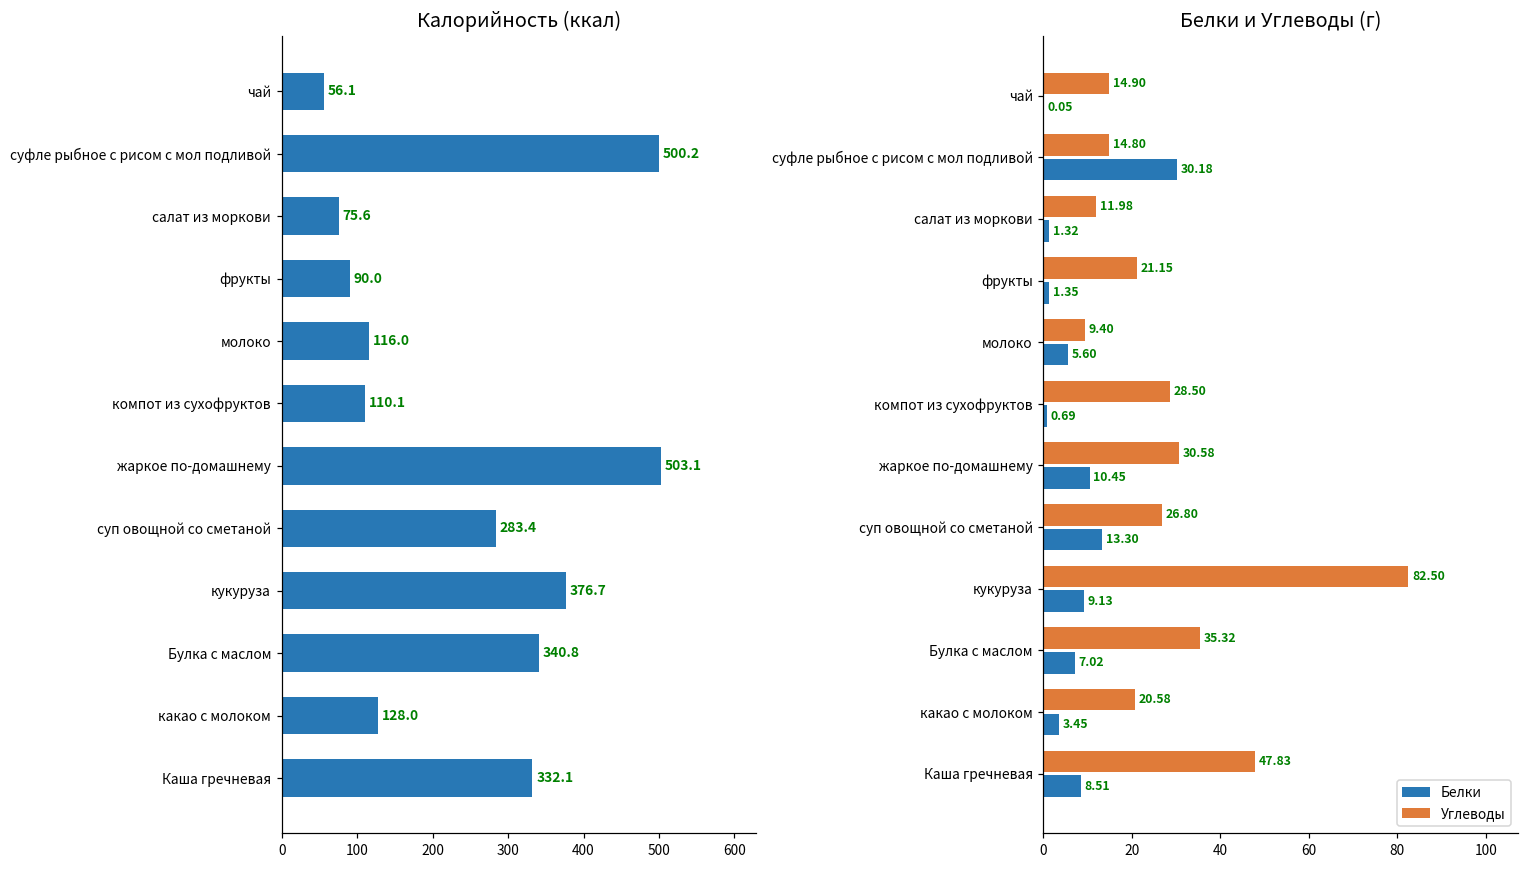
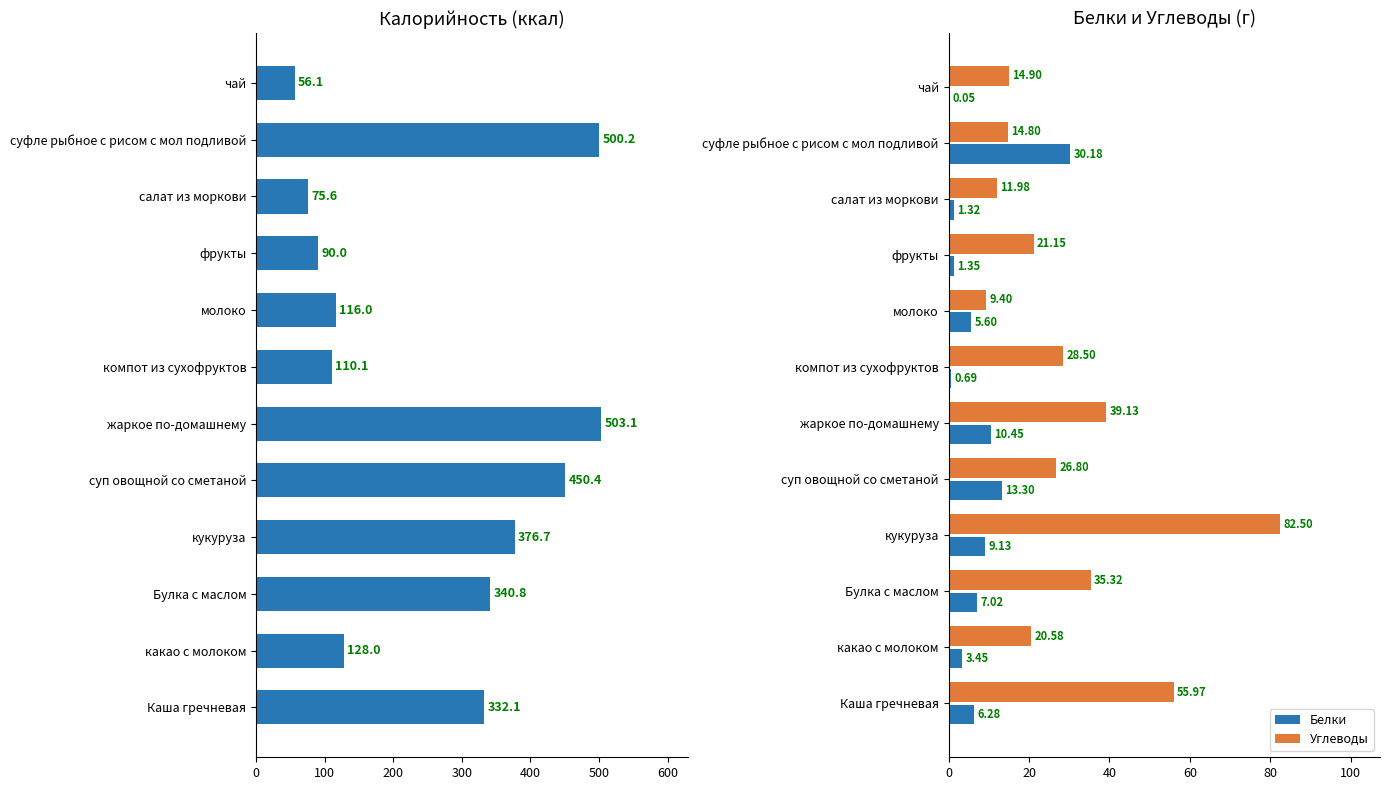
Калорийность (ккал), суп овощной со сметаной: 283.4 -> 450.4
Белки и Углеводы (г), Углеводы, жаркое по-домашнему: 30.58 -> 39.13
Белки и Углеводы (г), Углеводы, Каша гречневая: 47.83 -> 55.97
Белки и Углеводы (г), Белки, Каша гречневая: 8.51 -> 6.28
